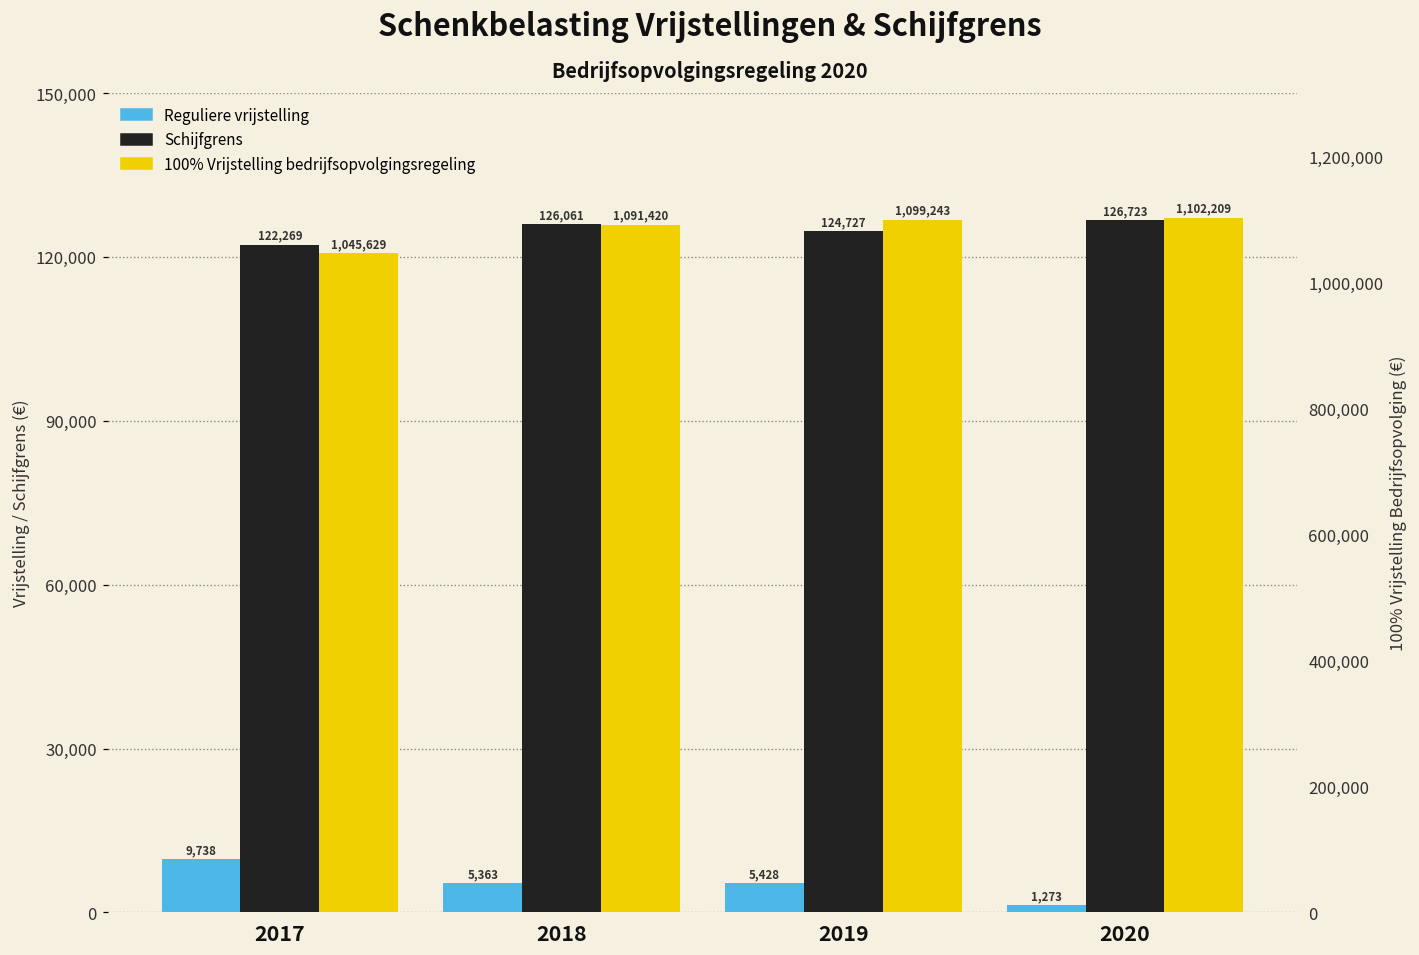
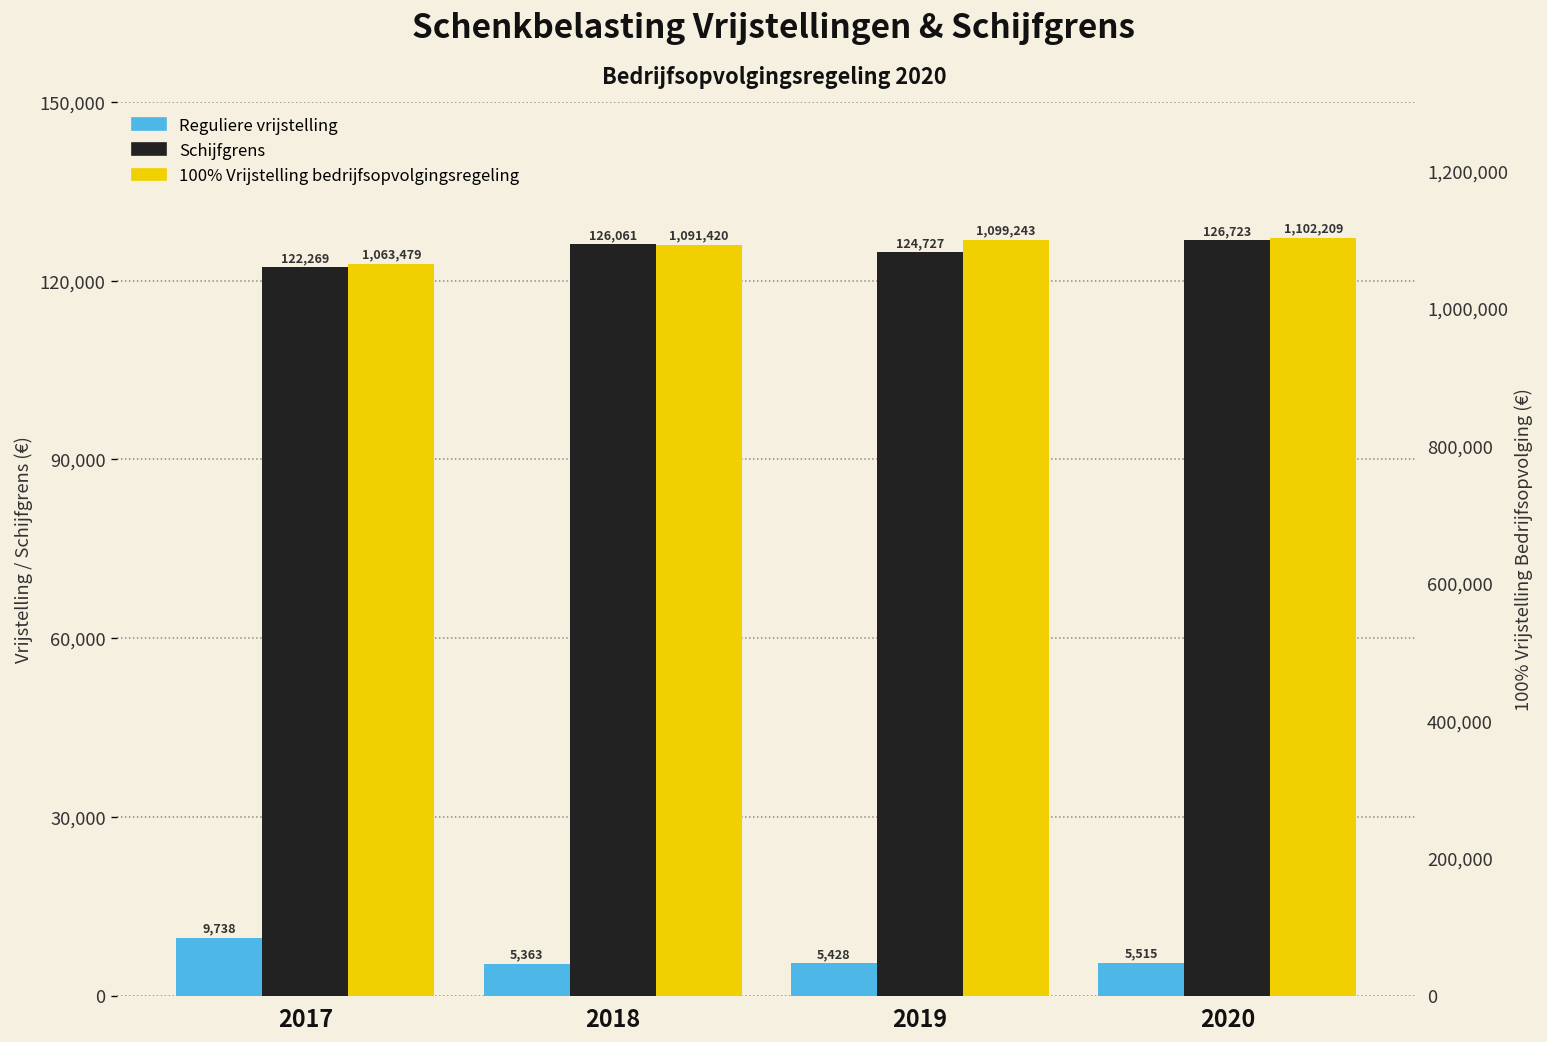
Reguliere vrijstelling, 2020: 1,273 -> 5,515
100% Vrijstelling bedrijfsopvolgingsregeling, 2017: 1,045,629 -> 1,063,479
